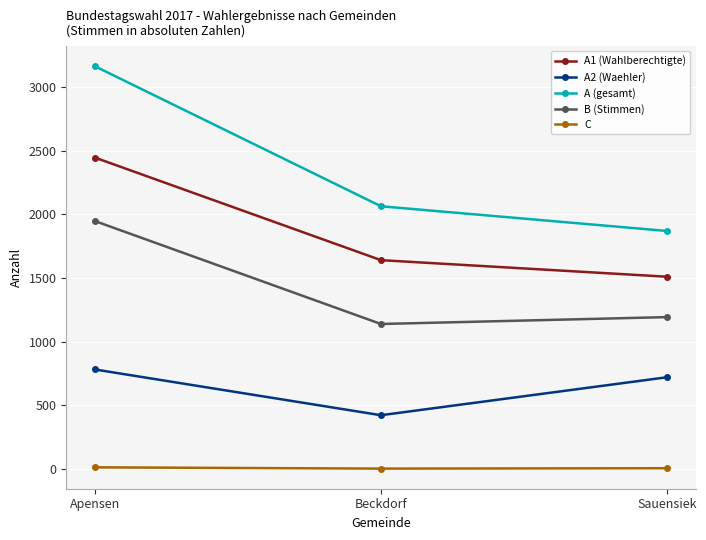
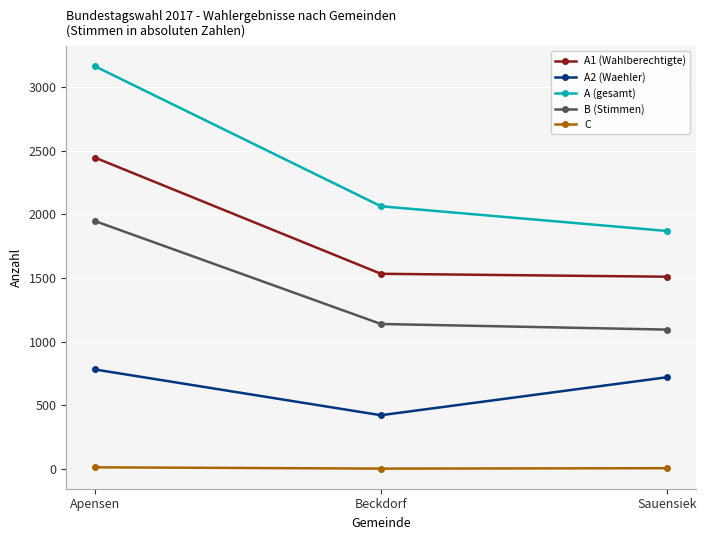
A1 (Wahlberechtigte), Beckdorf: 1640 -> 1530
B (Stimmen), Sauensiek: 1190 -> 1100
